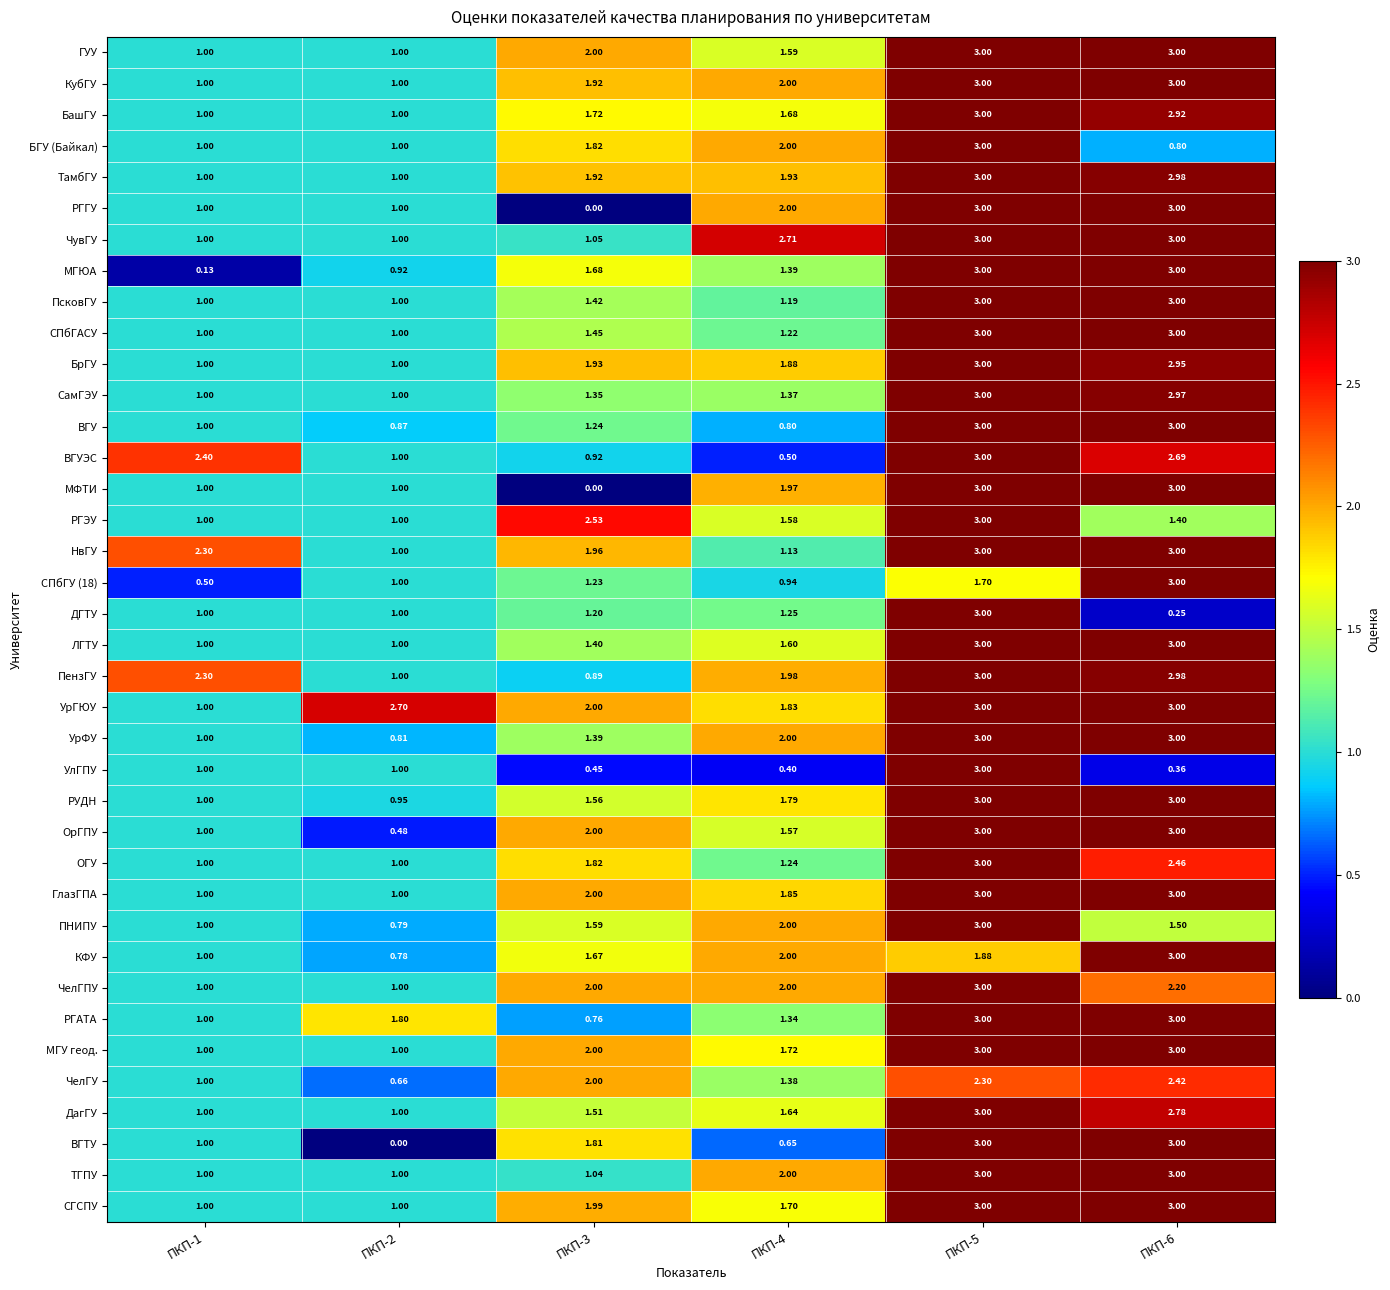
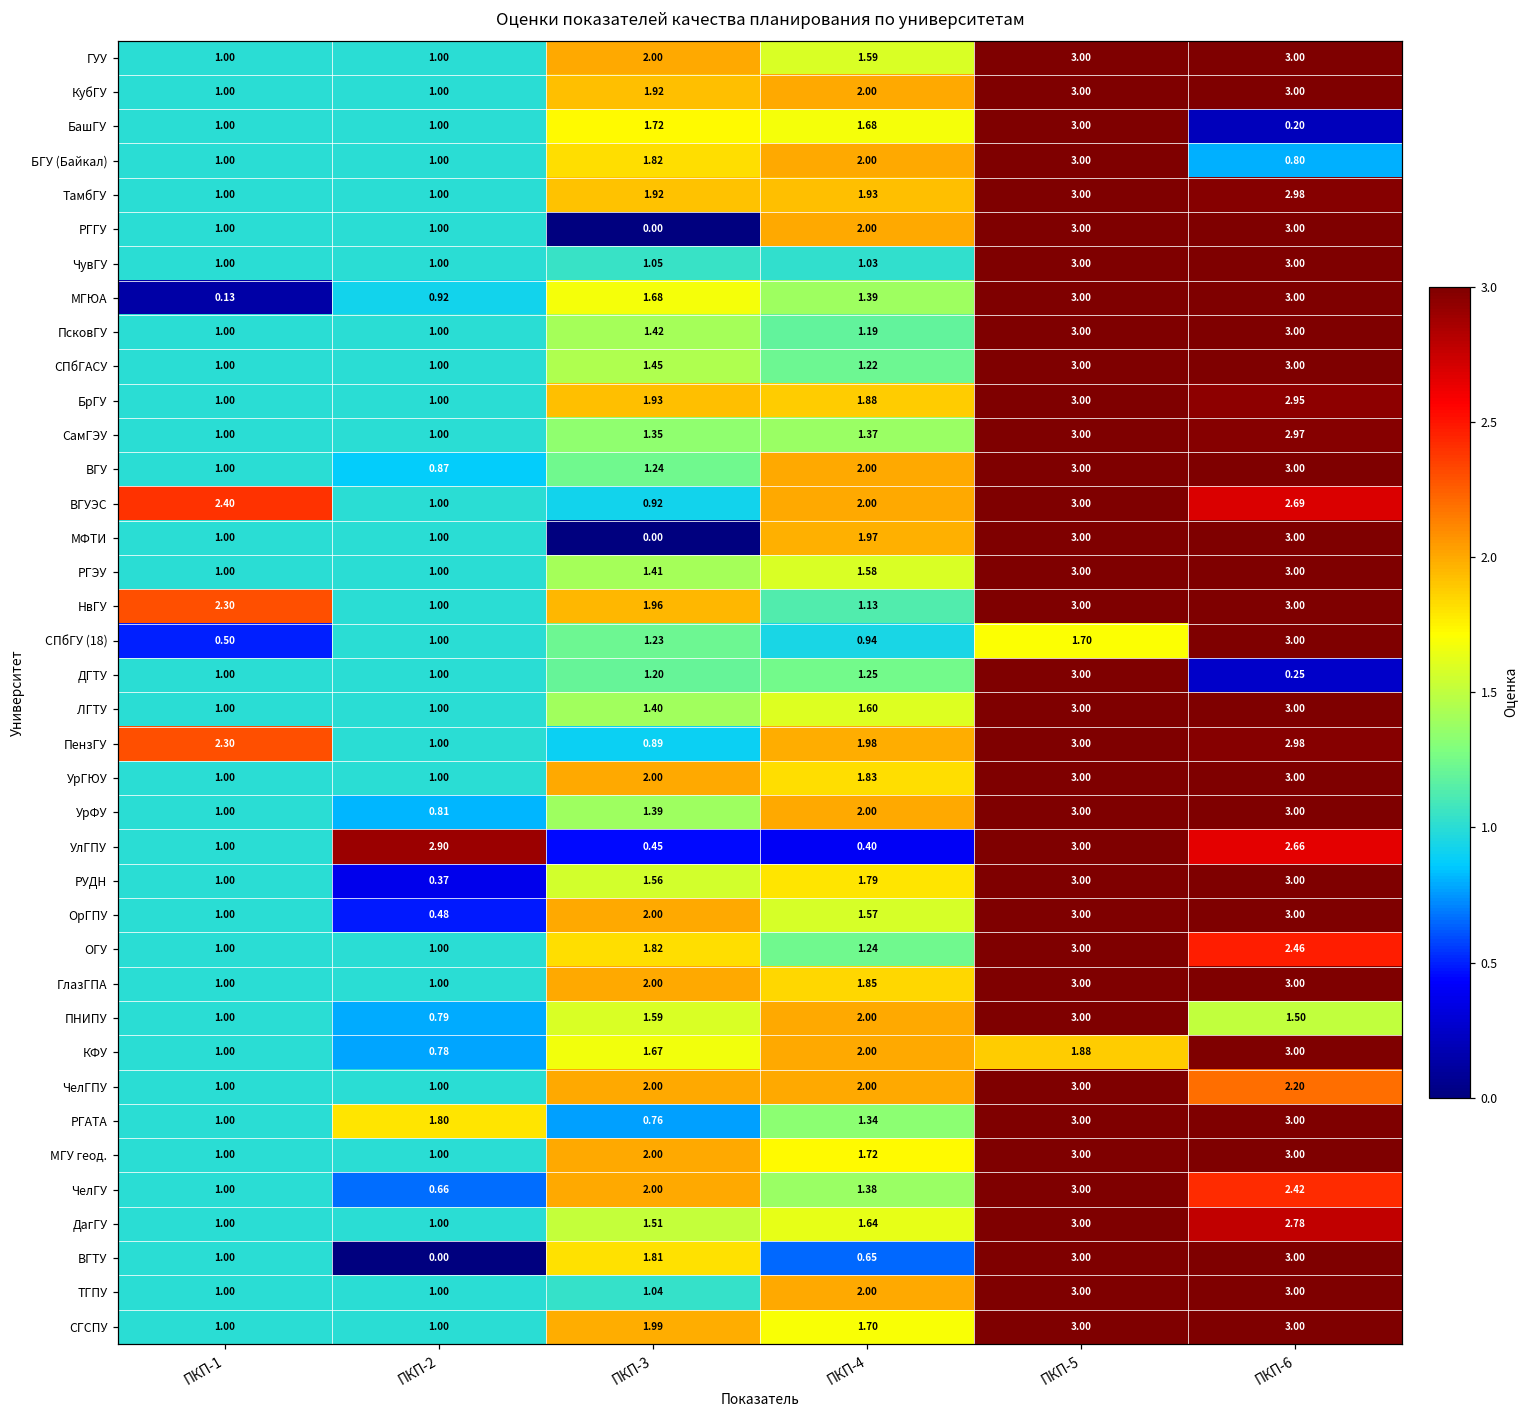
БашГУ, ПКП-6: 2.92 -> 0.20
ЧувГУ, ПКП-4: 2.71 -> 1.03
ВГУ, ПКП-4: 0.80 -> 2.00
ВГУЭС, ПКП-4: 0.50 -> 2.00
РГЭУ, ПКП-3: 2.53 -> 1.41
РГЭУ, ПКП-6: 1.40 -> 3.00
УрГЮУ, ПКП-2: 2.70 -> 1.00
УлГПУ, ПКП-2: 1.00 -> 2.90
УлГПУ, ПКП-6: 0.36 -> 2.66
РУДН, ПКП-2: 0.95 -> 0.37
ЧелГУ, ПКП-5: 2.30 -> 3.00
